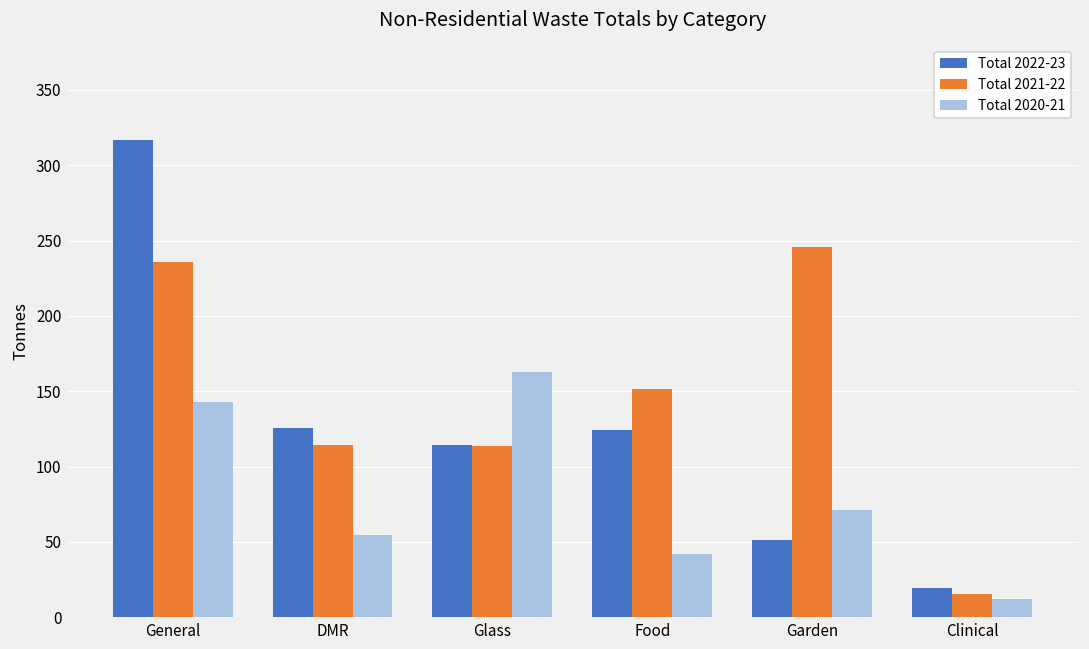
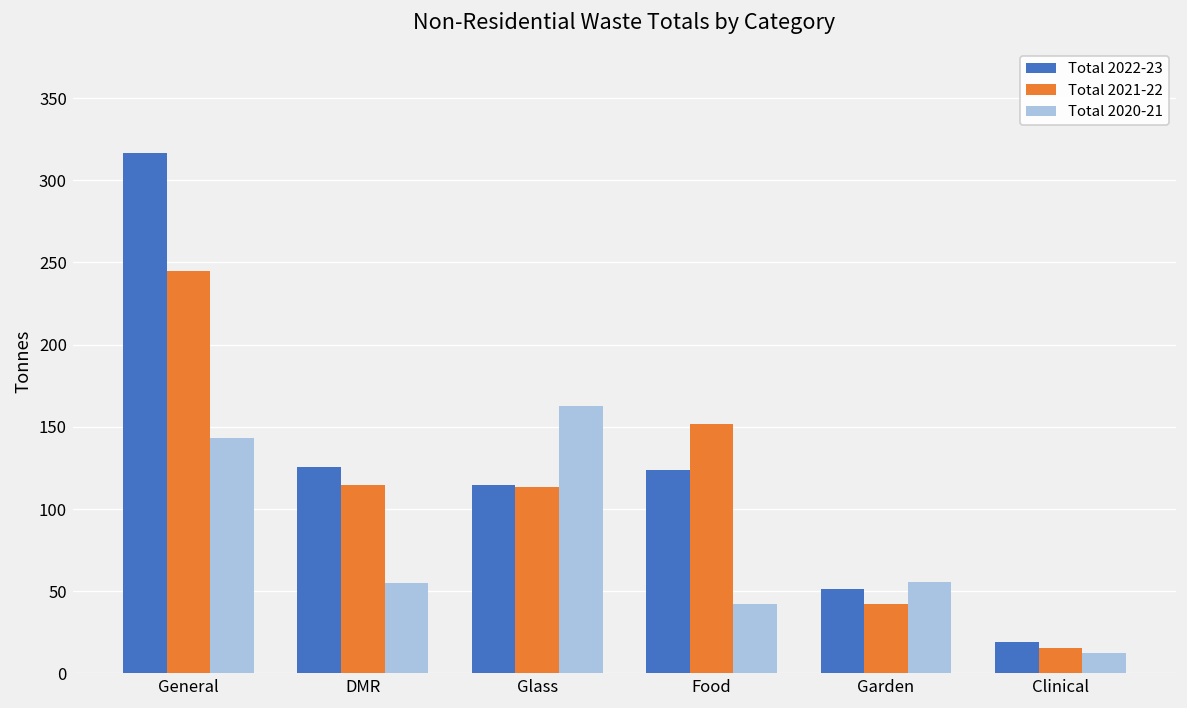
Total 2021-22, General: 236 -> 245
Total 2021-22, Garden: 246 -> 42
Total 2020-21, Garden: 71 -> 56
